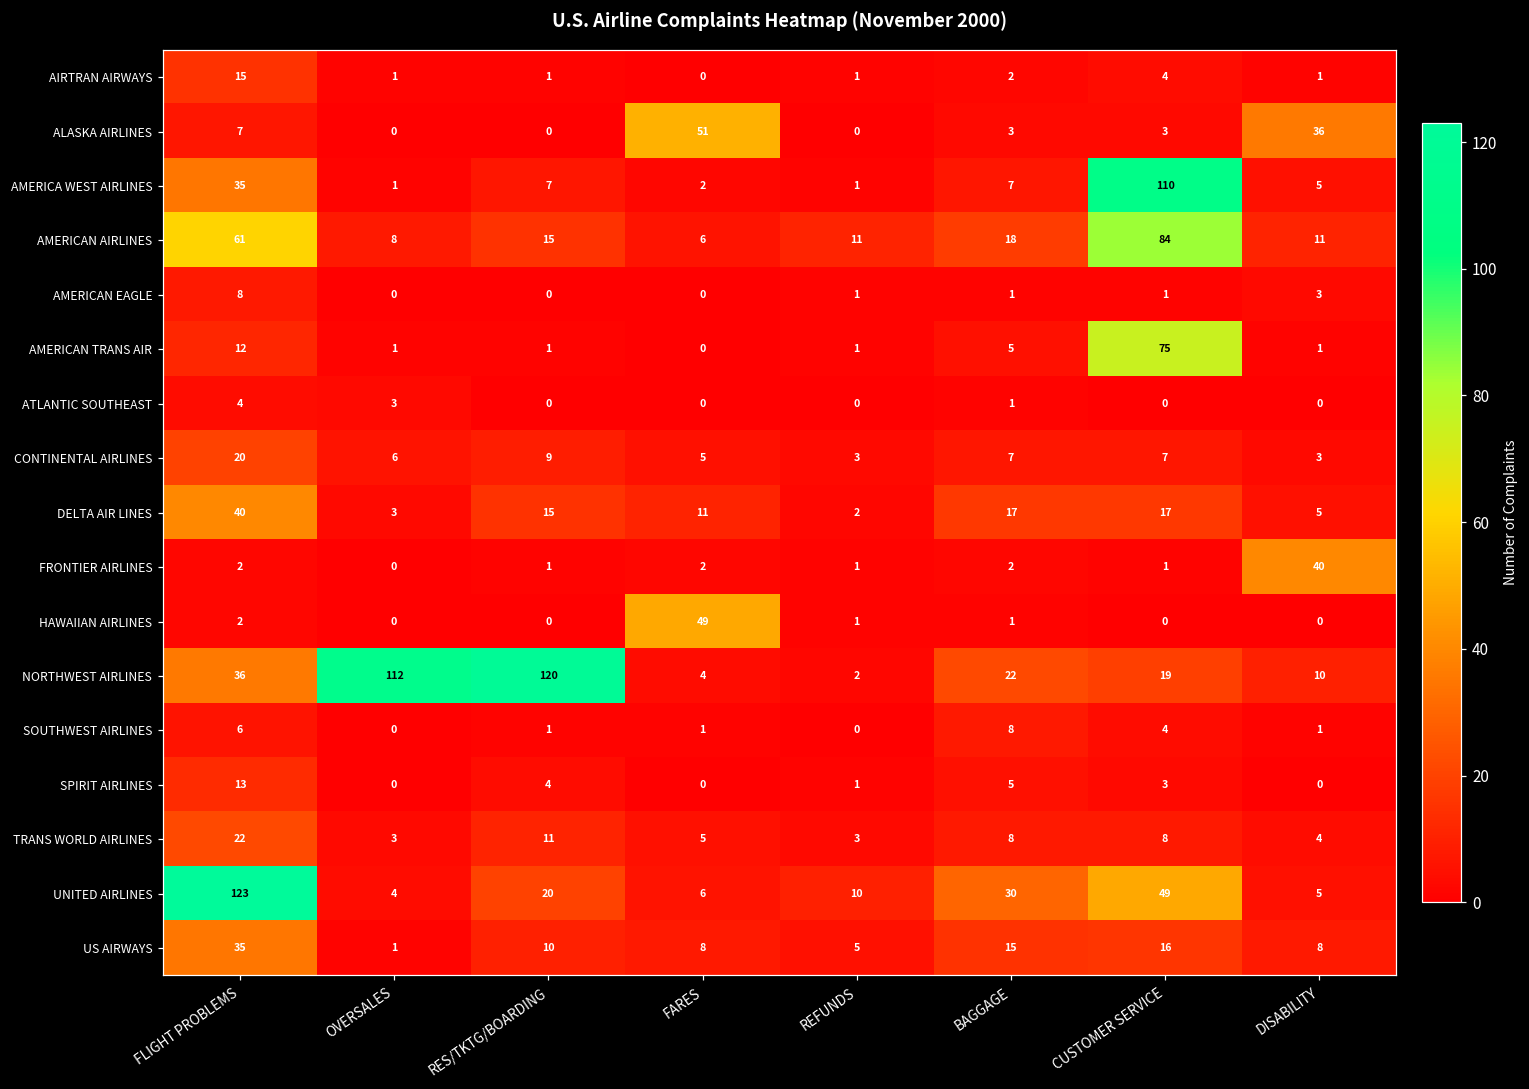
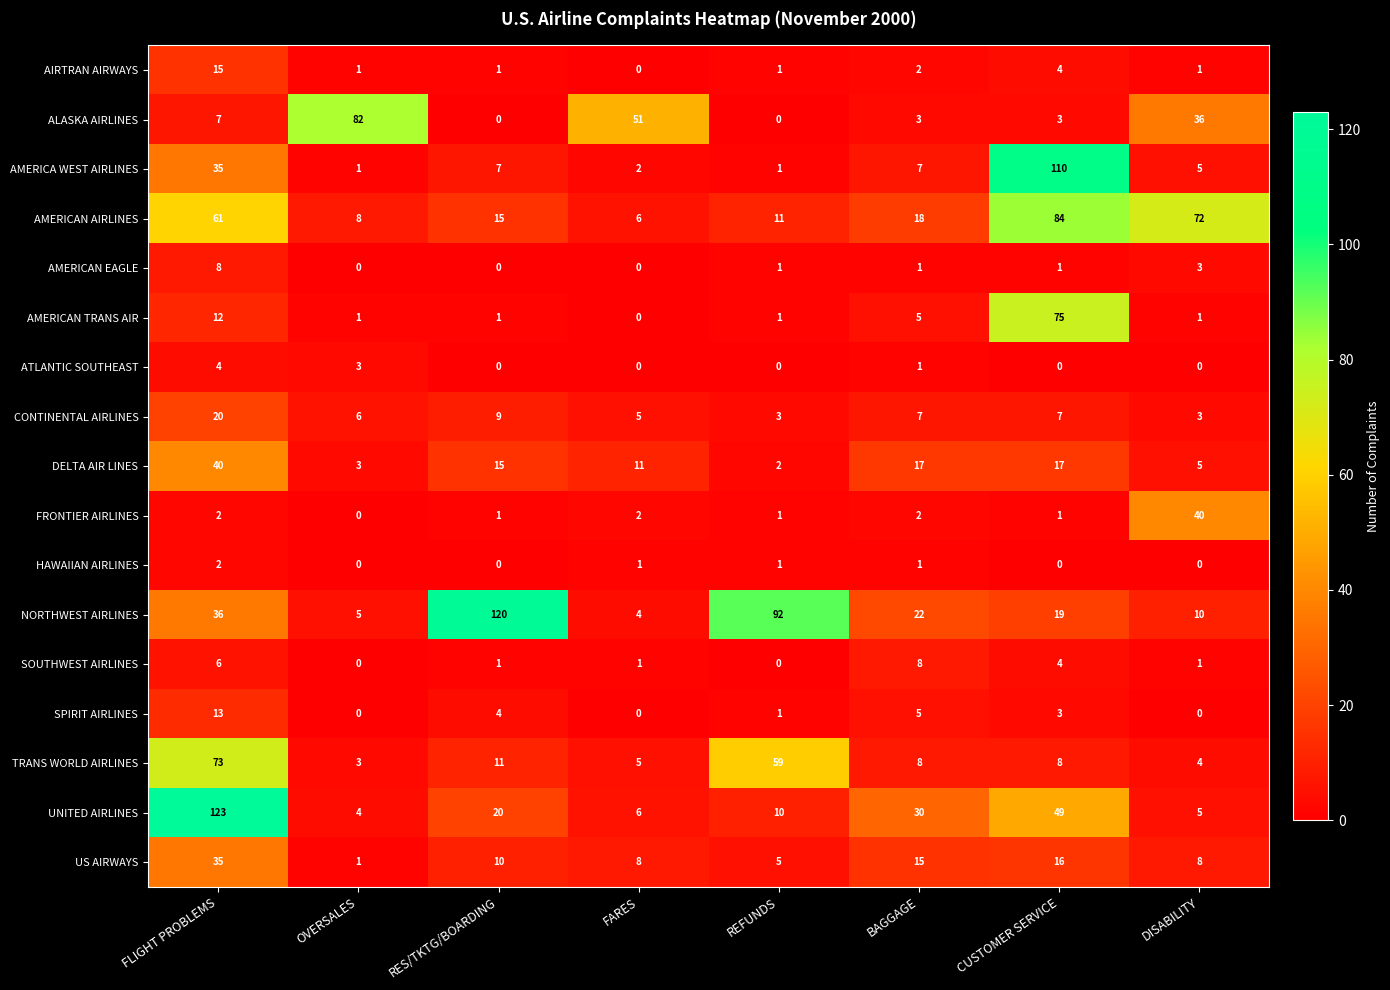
ALASKA AIRLINES, OVERSALES: 0 -> 82
AMERICAN AIRLINES, DISABILITY: 11 -> 72
HAWAIIAN AIRLINES, FARES: 49 -> 1
NORTHWEST AIRLINES, OVERSALES: 112 -> 5
NORTHWEST AIRLINES, REFUNDS: 2 -> 92
TRANS WORLD AIRLINES, FLIGHT PROBLEMS: 22 -> 73
TRANS WORLD AIRLINES, REFUNDS: 3 -> 59
